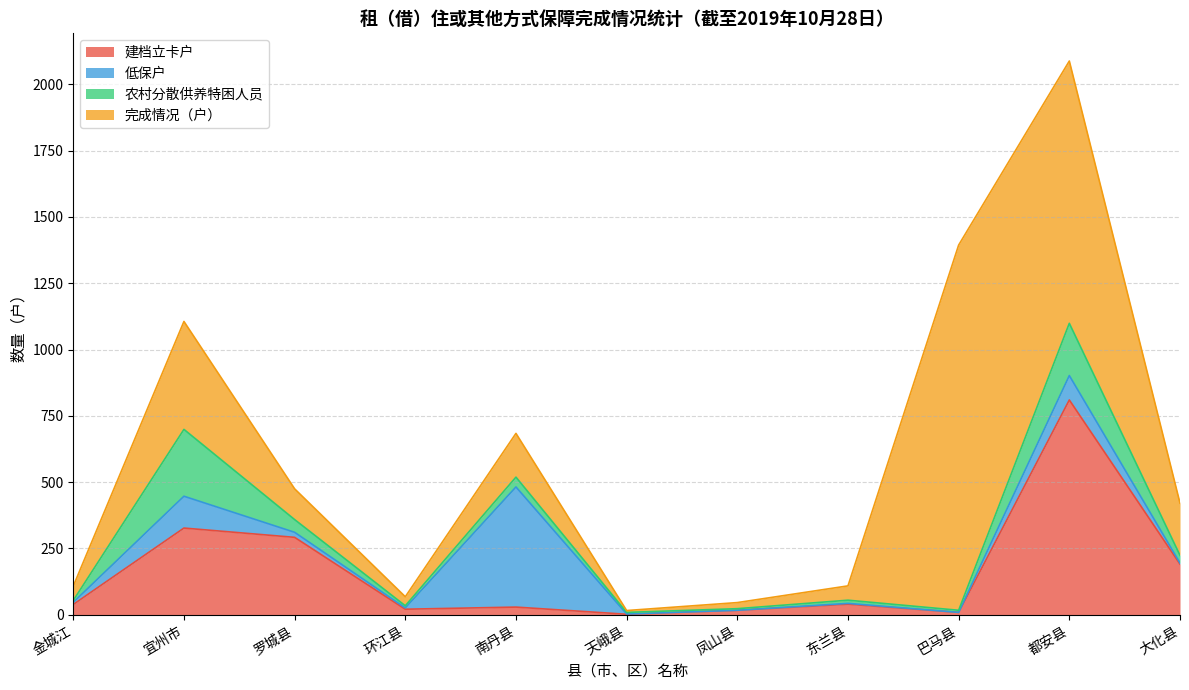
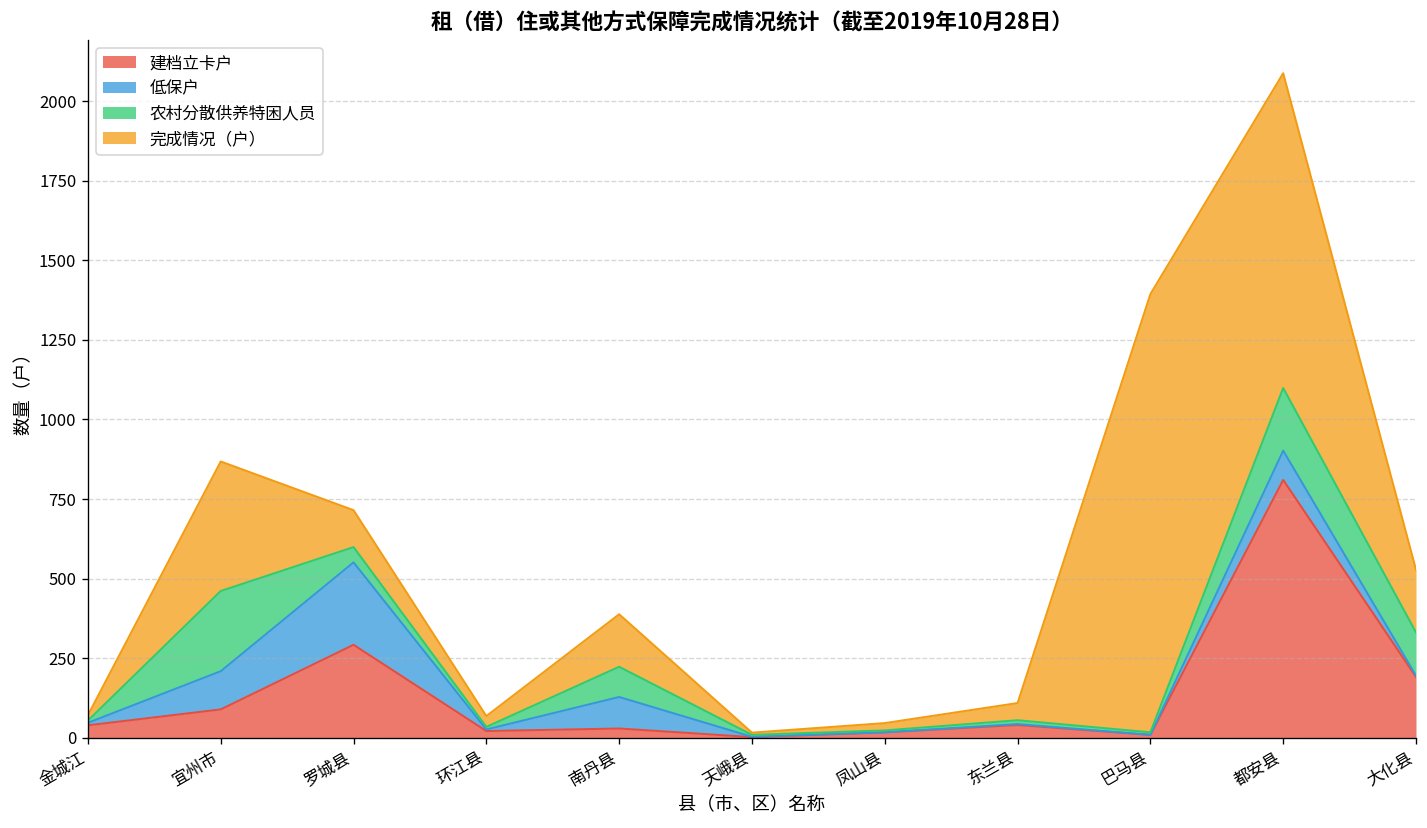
完成情况（户）, 金城江: 50 -> 20
建档立卡户, 宜州市: 330 -> 90
低保户, 罗城县: 20 -> 260
低保户, 南丹县: 450 -> 100
农村分散供养特困人员, 南丹县: 40 -> 100
农村分散供养特困人员, 大化县: 30 -> 140
